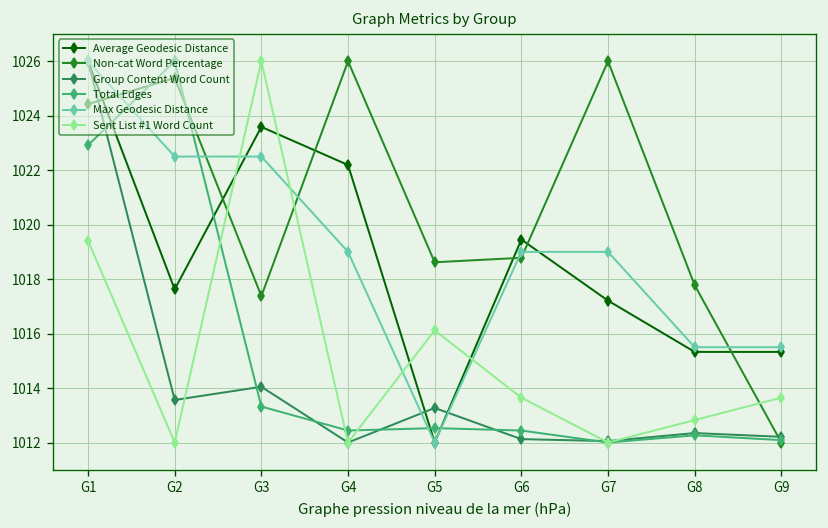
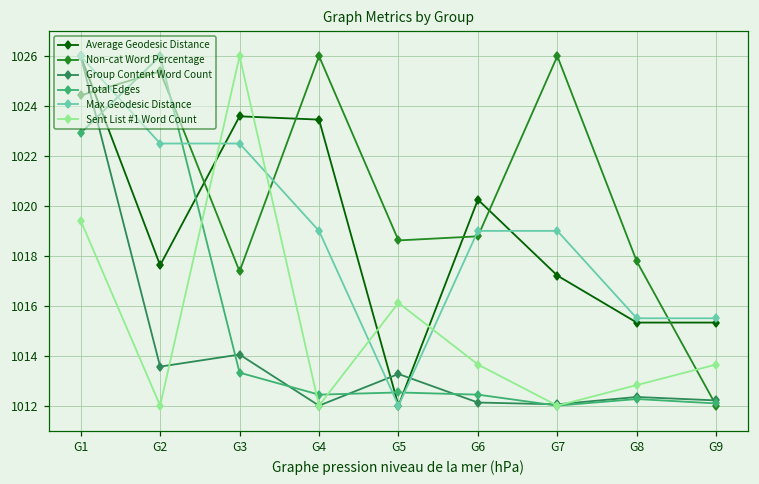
Average Geodesic Distance, G4: 1022.2 -> 1023.5
Average Geodesic Distance, G6: 1019.5 -> 1020.3
